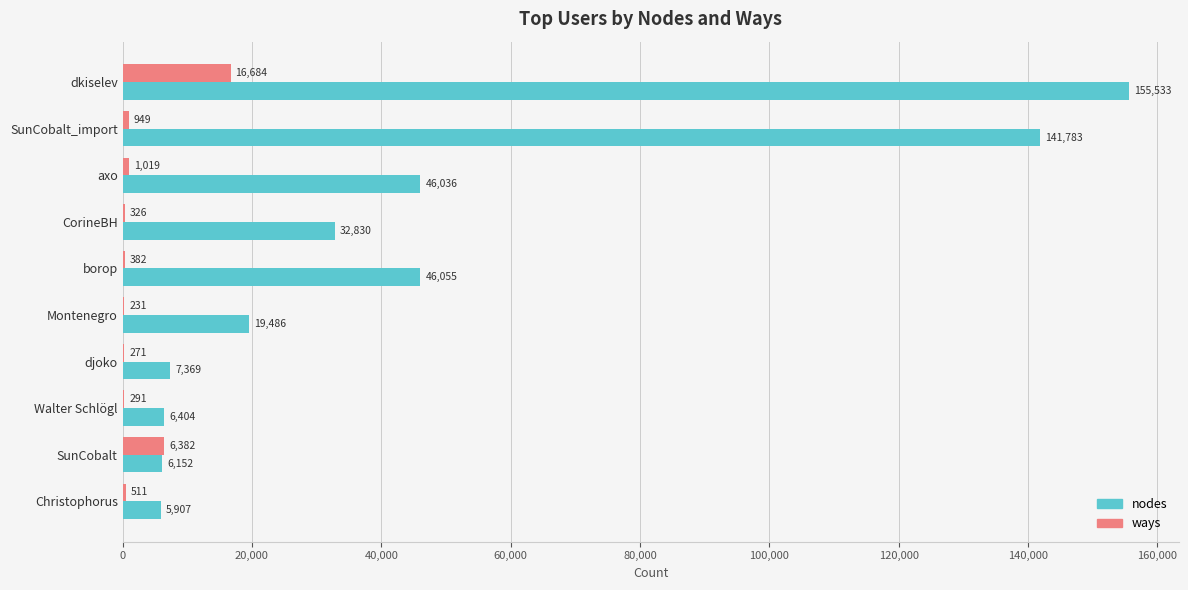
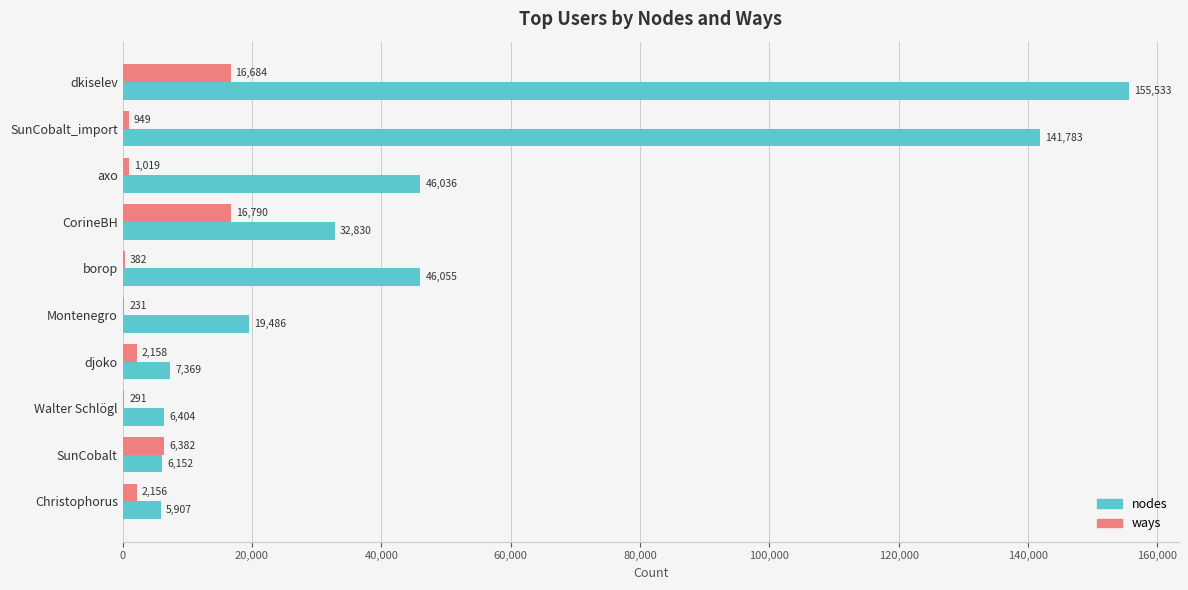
ways, CorineBH: 326 -> 16,790
ways, djoko: 271 -> 2,158
ways, Christophorus: 511 -> 2,156
